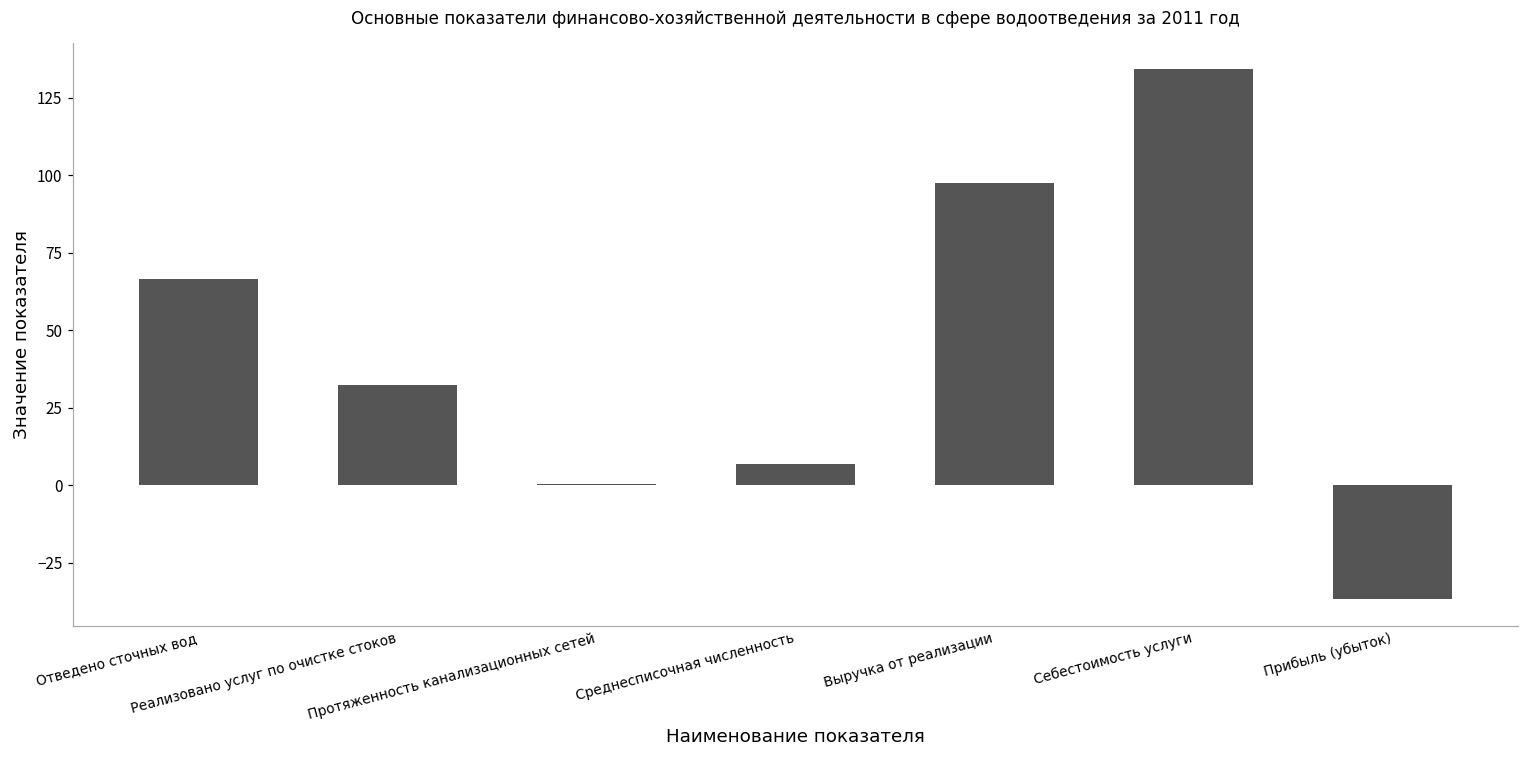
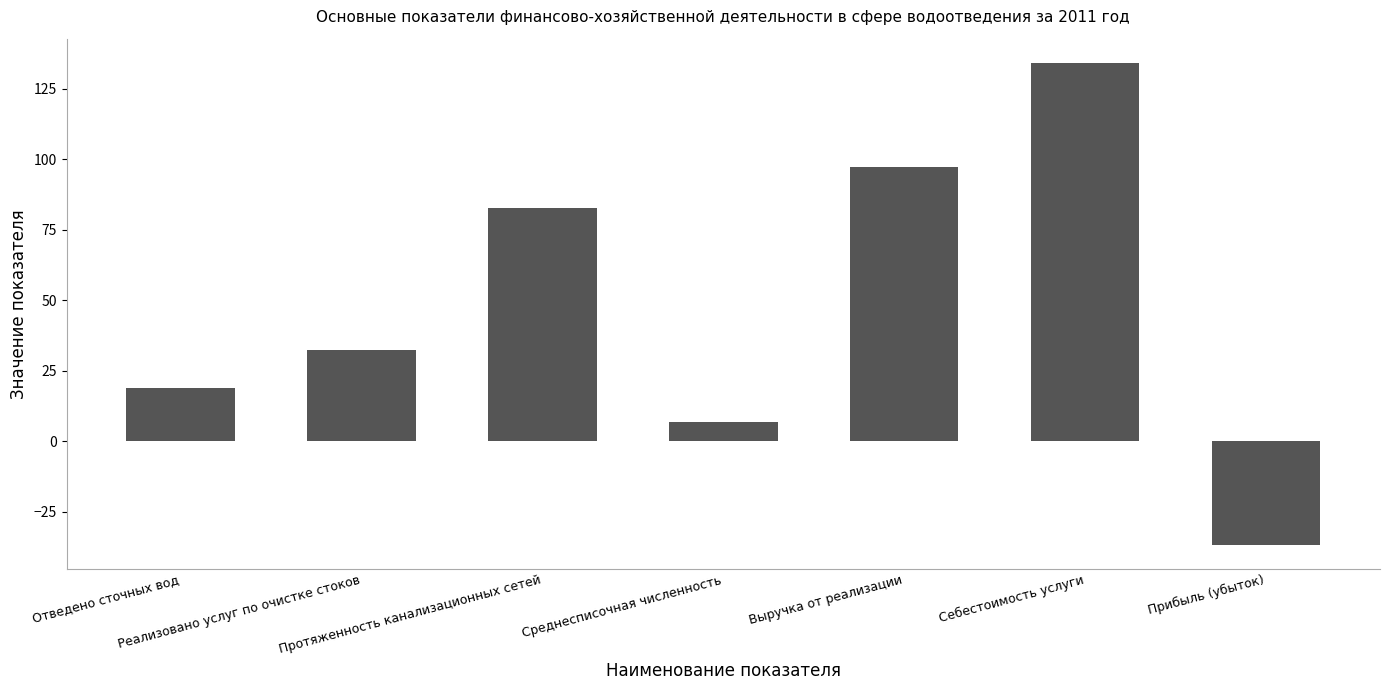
Отведено сточных вод: 66 -> 19
Протяженность канализационных сетей: 0 -> 83
